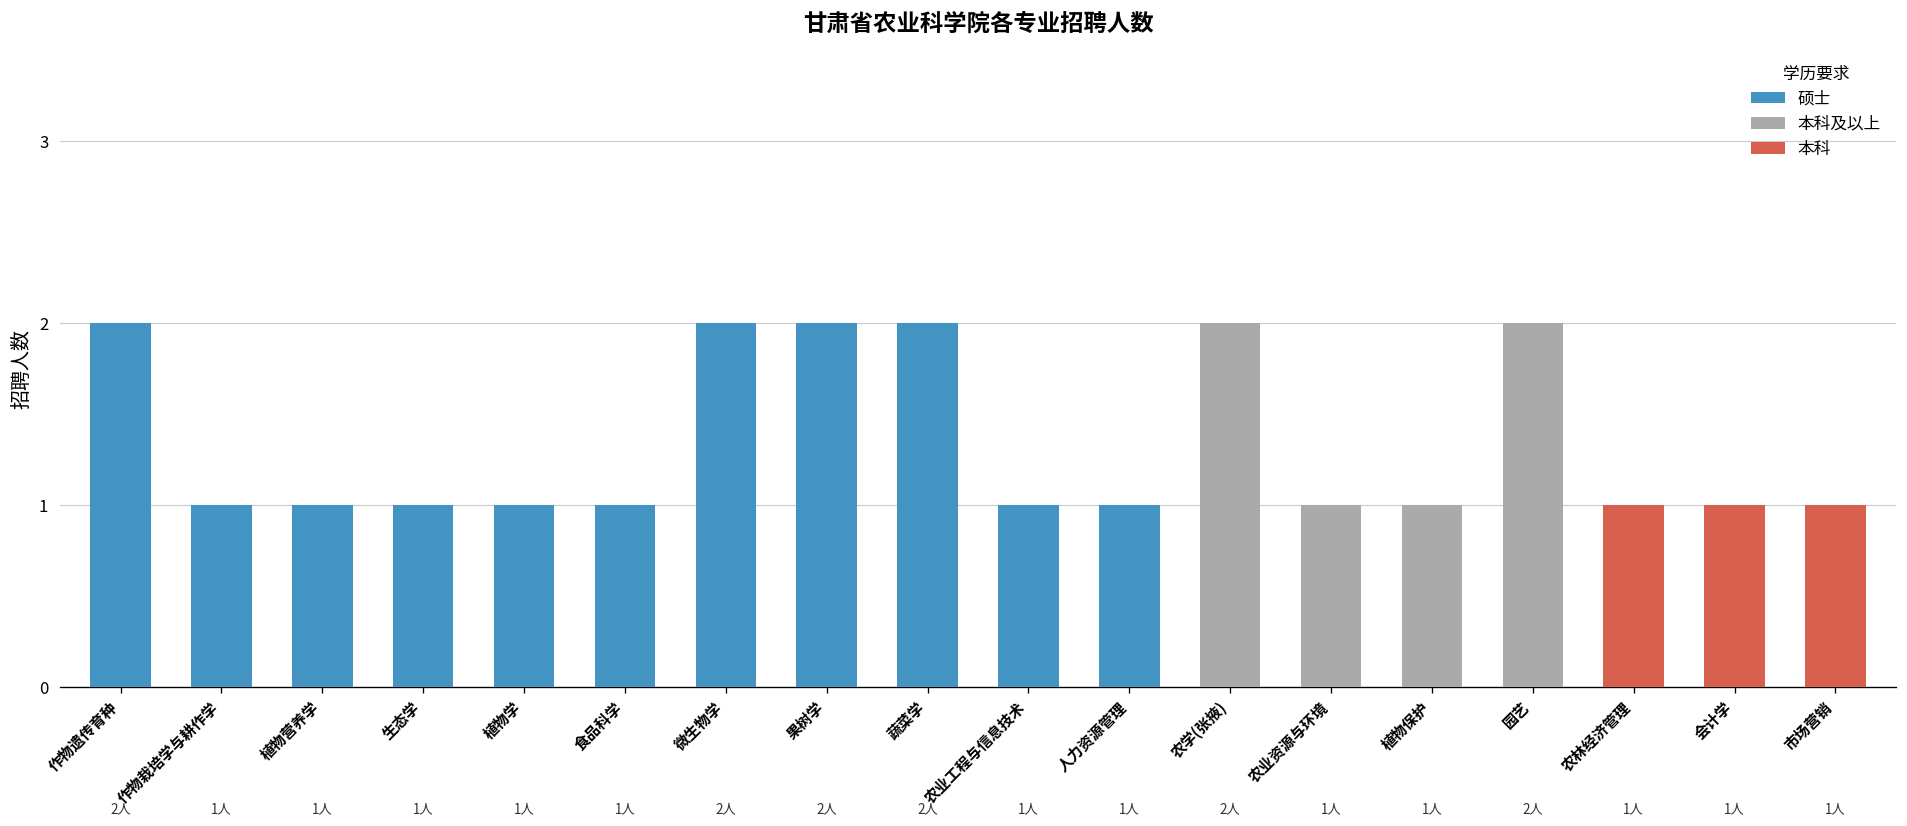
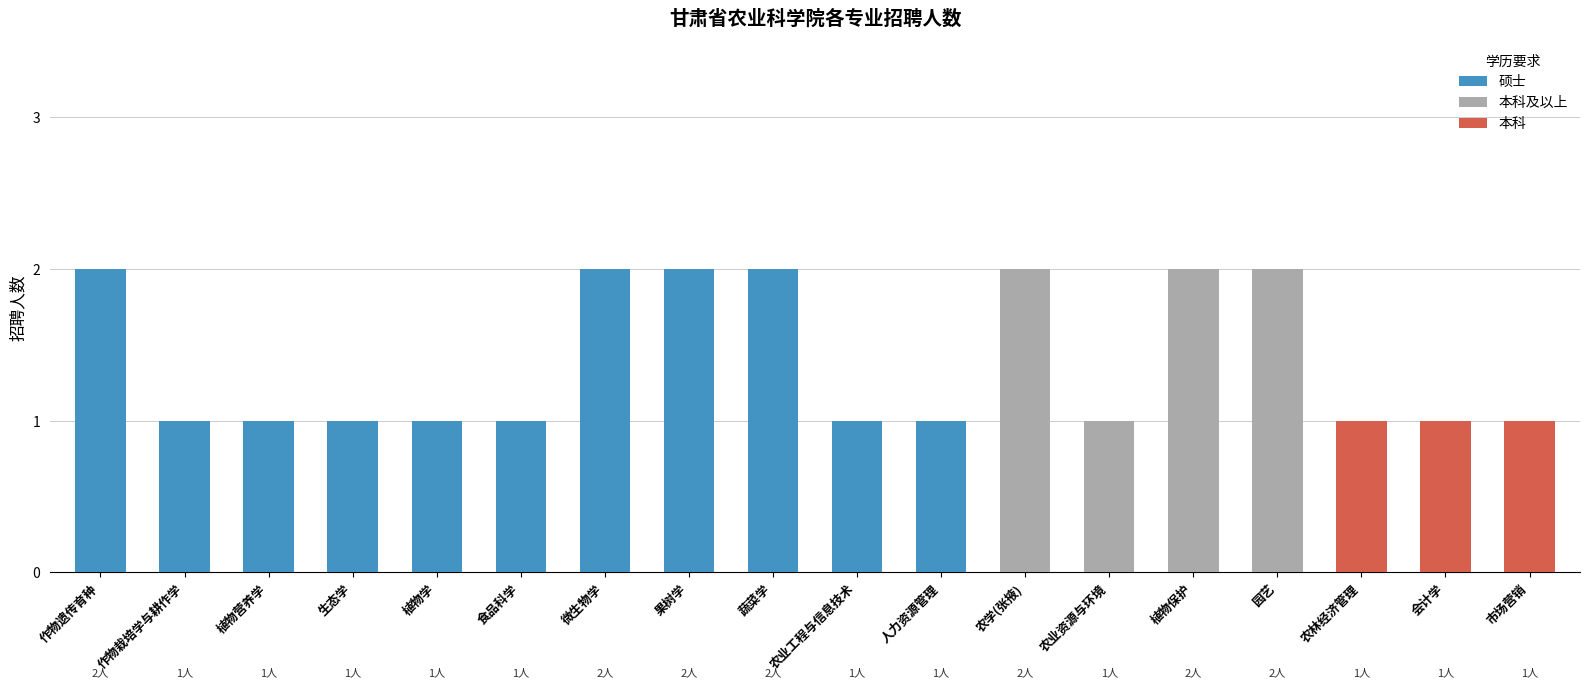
植物保护: 1人 -> 2人
